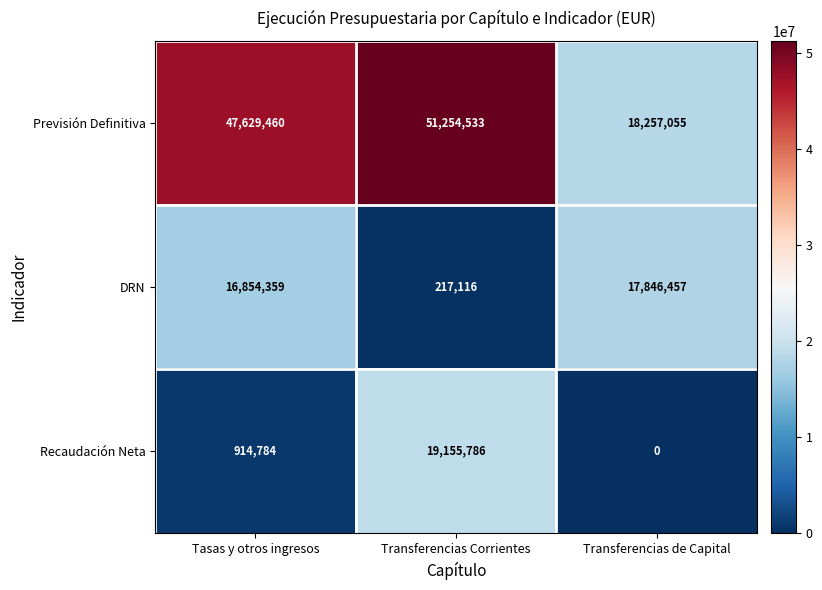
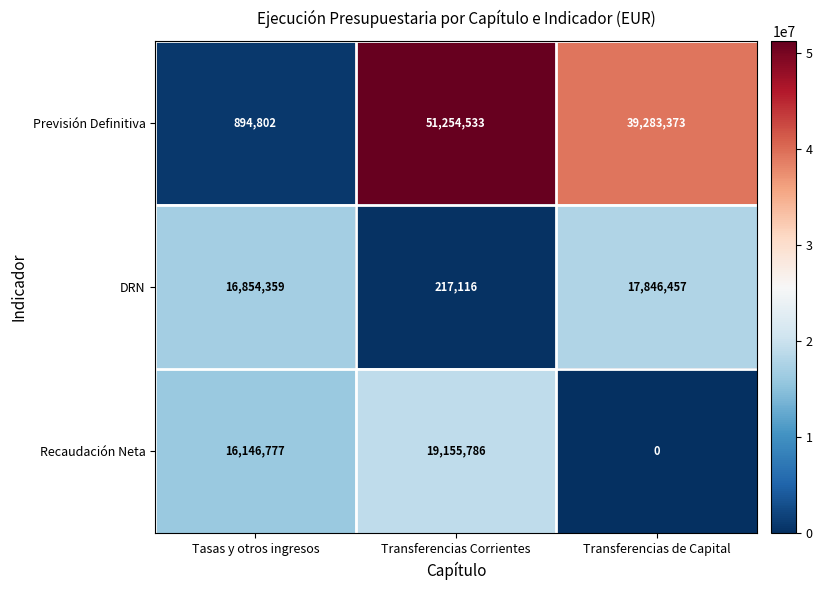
Previsión Definitiva, Tasas y otros ingresos: 47,629,460 -> 894,802
Previsión Definitiva, Transferencias de Capital: 18,257,055 -> 39,283,373
Recaudación Neta, Tasas y otros ingresos: 914,784 -> 16,146,777
